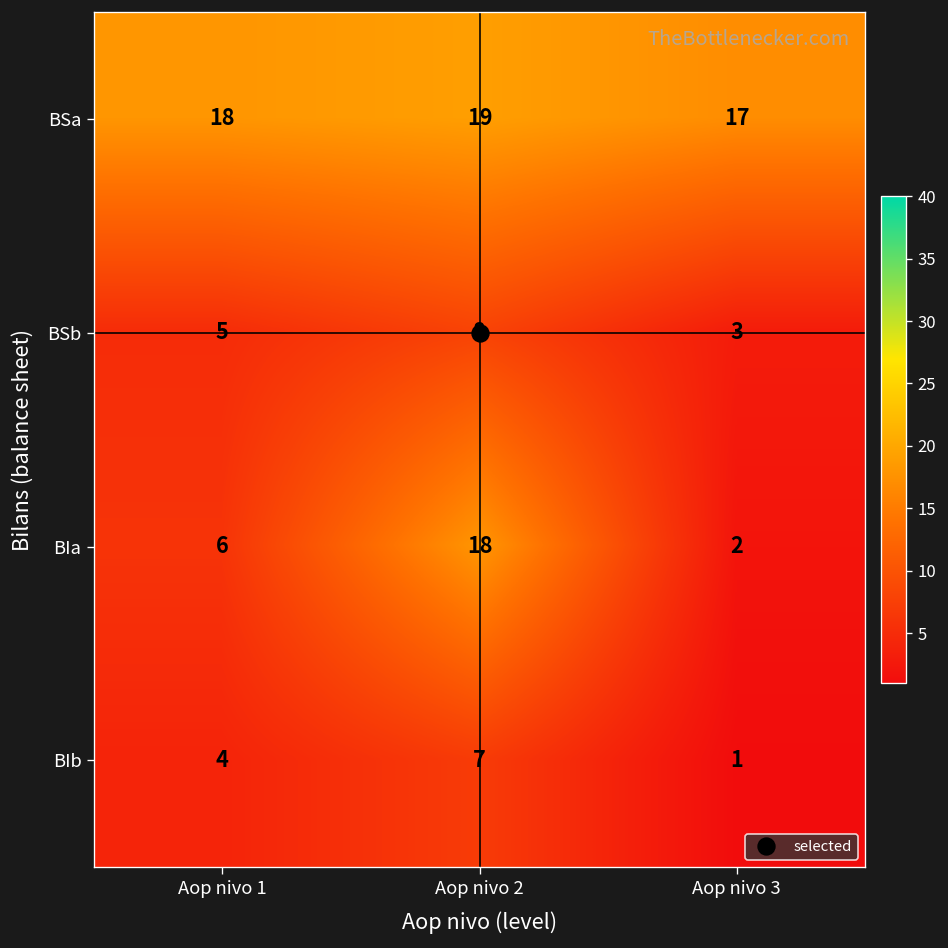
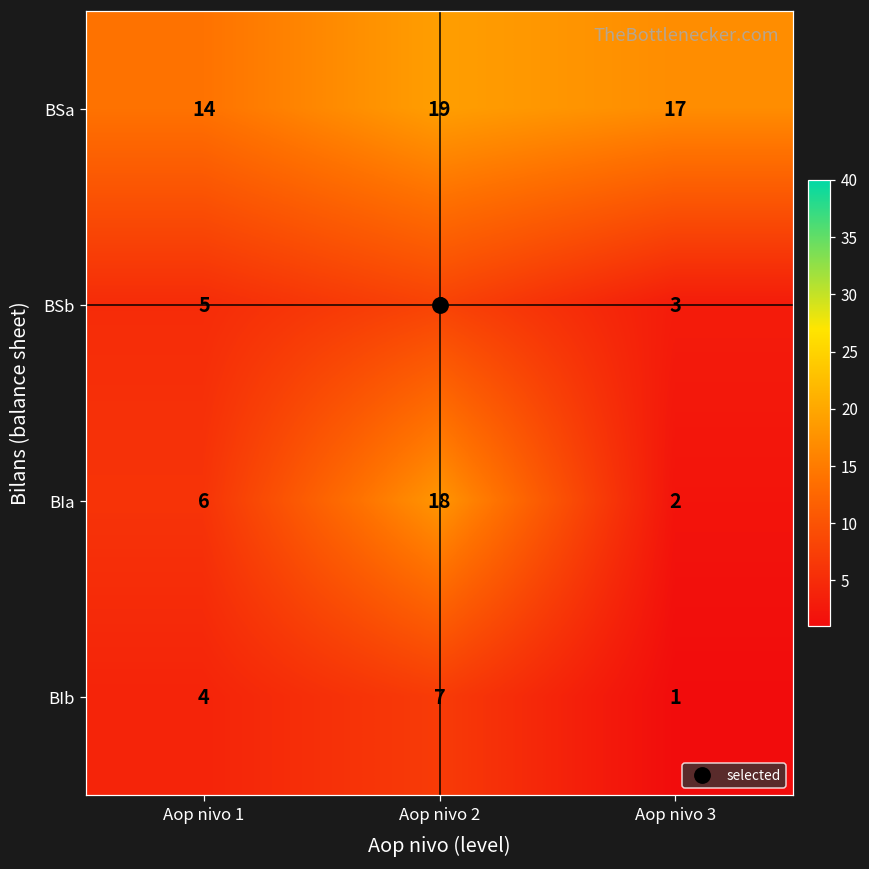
BSa, Aop nivo 1: 18 -> 14
